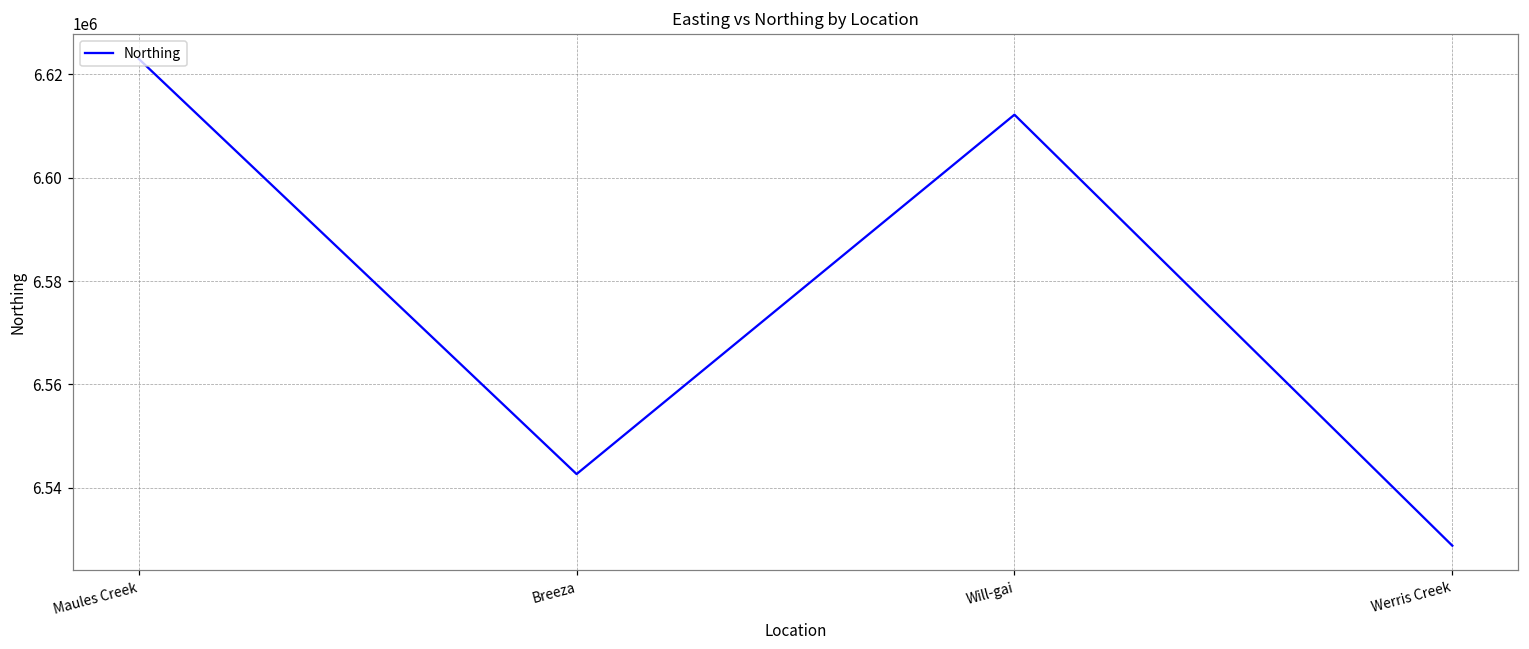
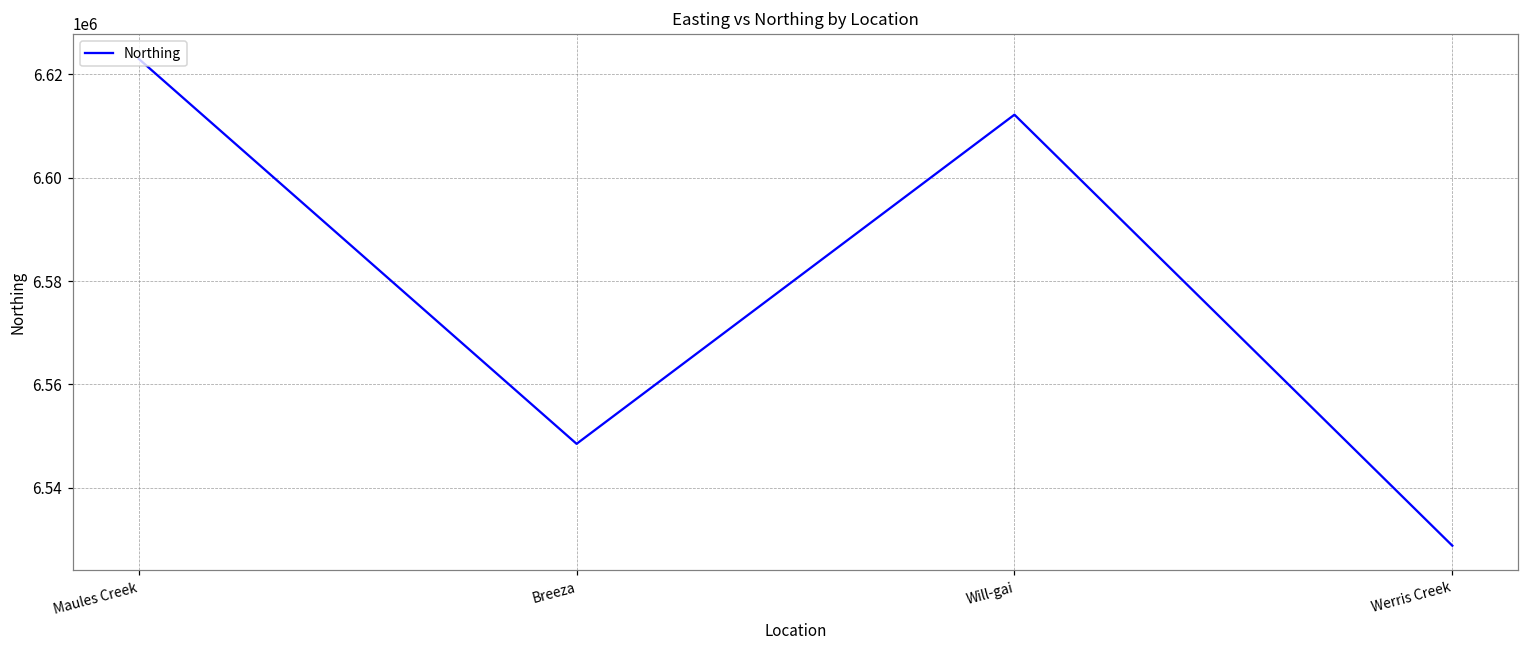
Breeza: 6543000 -> 6548000
